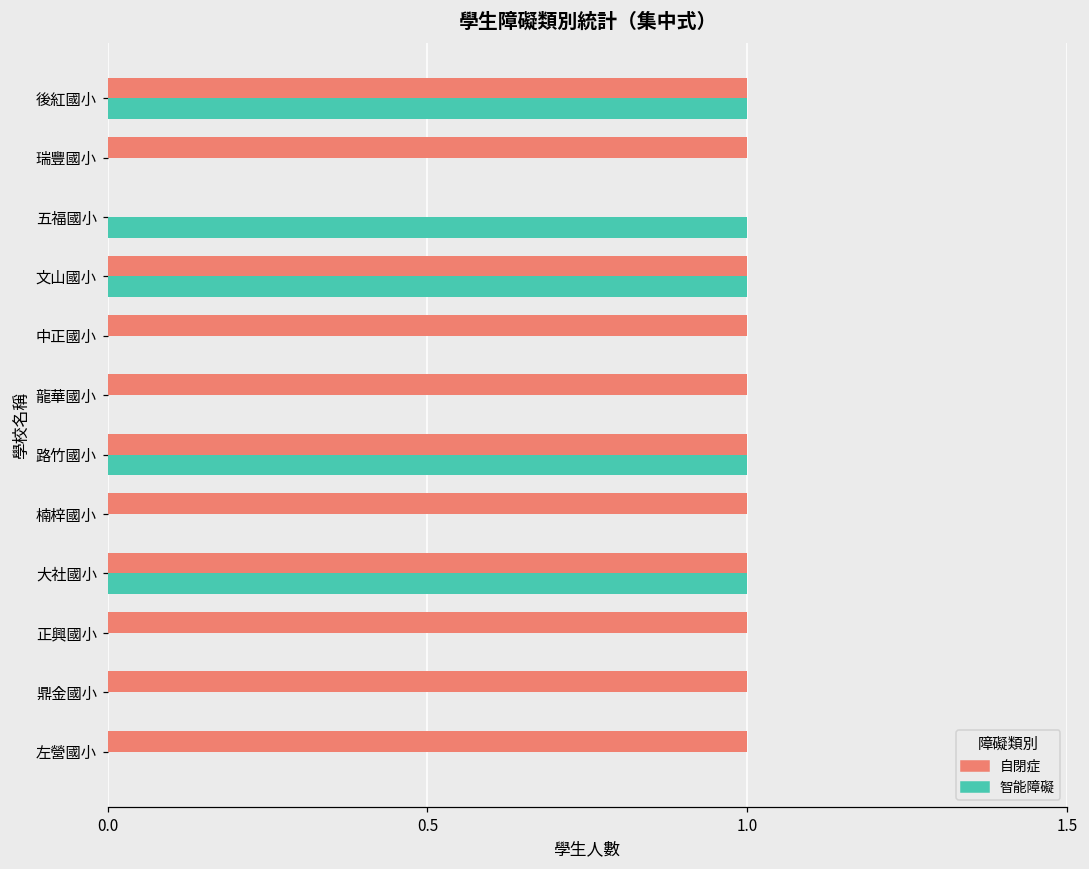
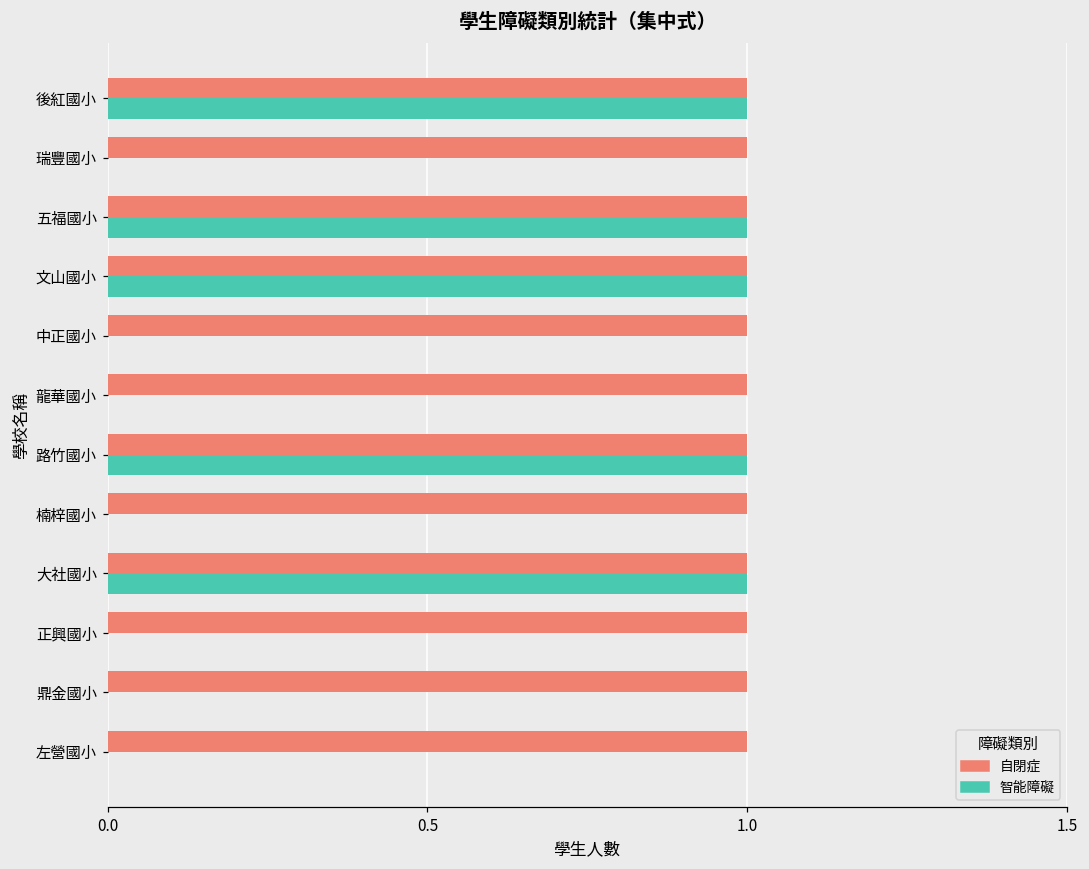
自閉症, 五福國小: 0 -> 1
